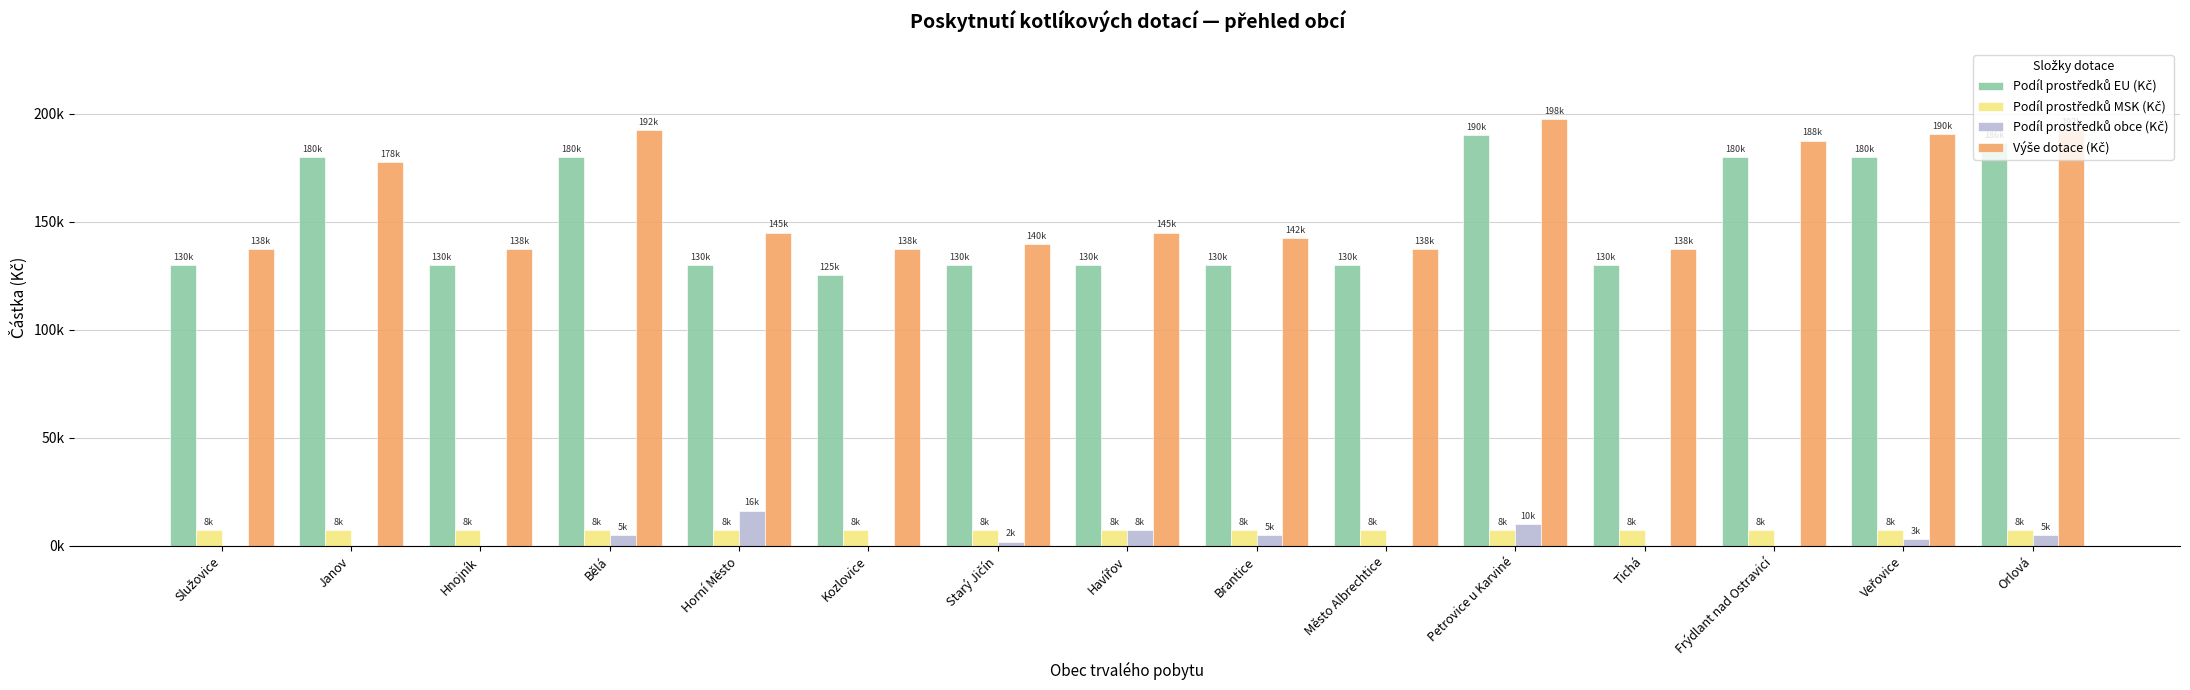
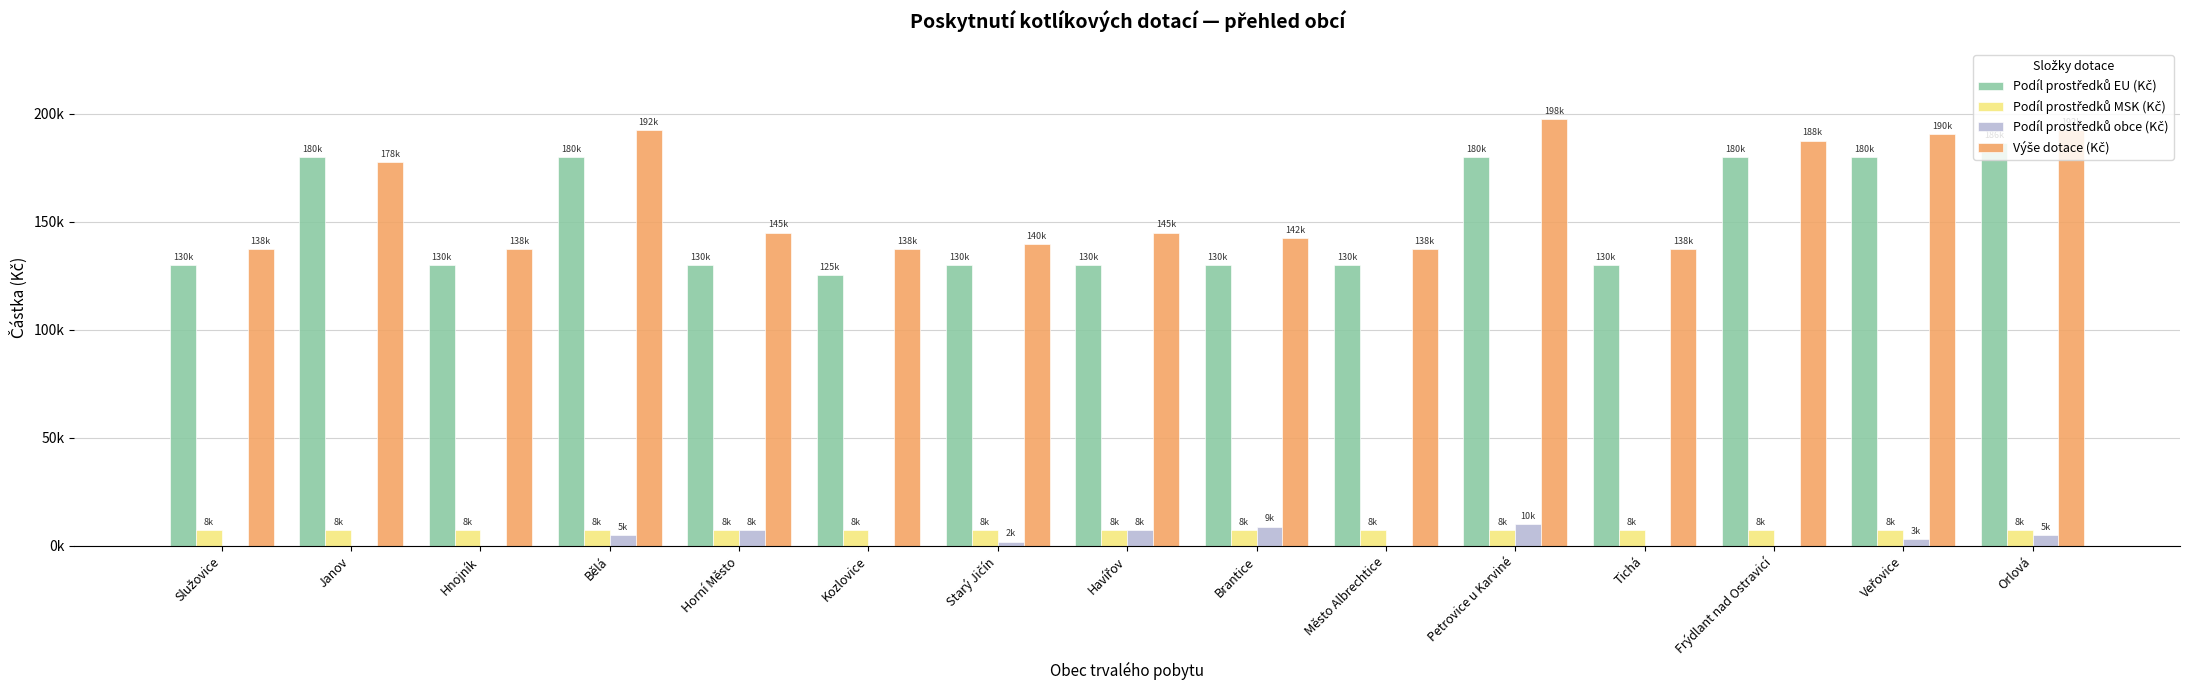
Podíl prostředků obce (Kč), Horní Město: 16k -> 8k
Podíl prostředků obce (Kč), Brantice: 5k -> 9k
Podíl prostředků EU (Kč), Petrovice u Karviné: 190k -> 180k
